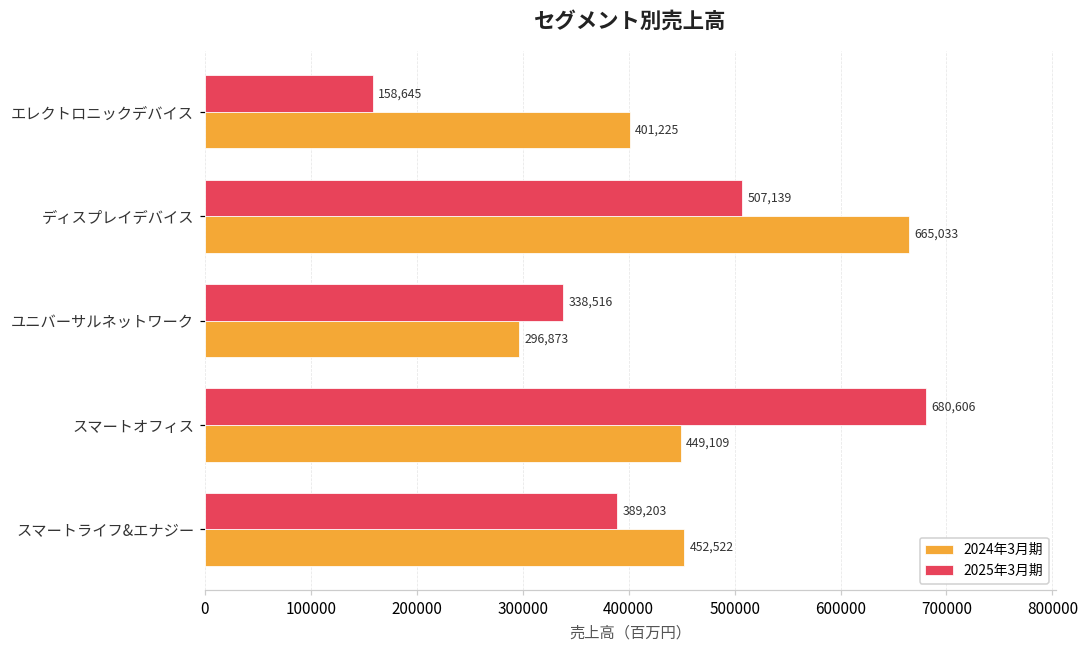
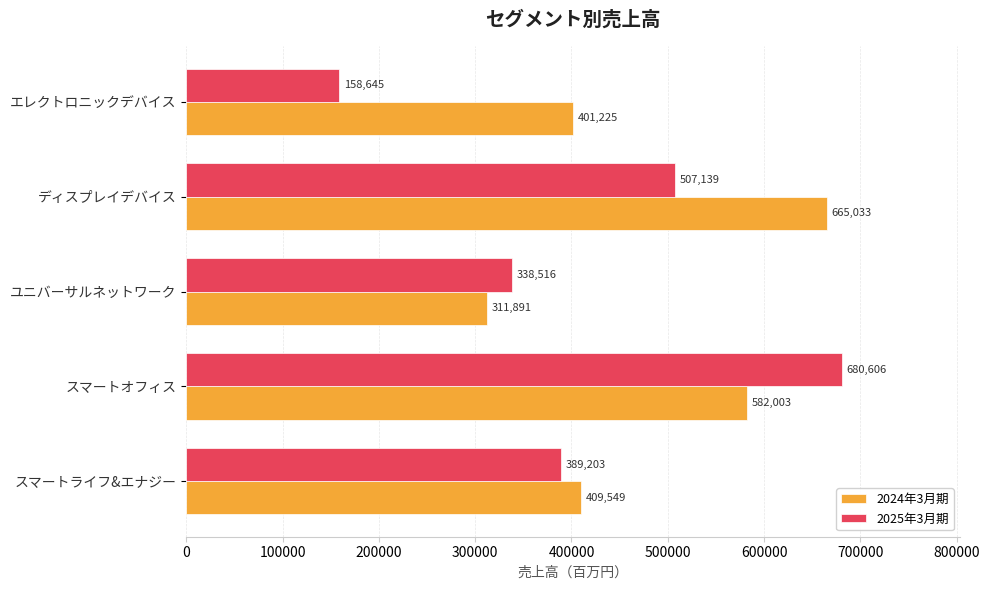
2024年3月期, ユニバーサルネットワーク: 296,873 -> 311,891
2024年3月期, スマートオフィス: 449,109 -> 582,003
2024年3月期, スマートライフ&エナジー: 452,522 -> 409,549
